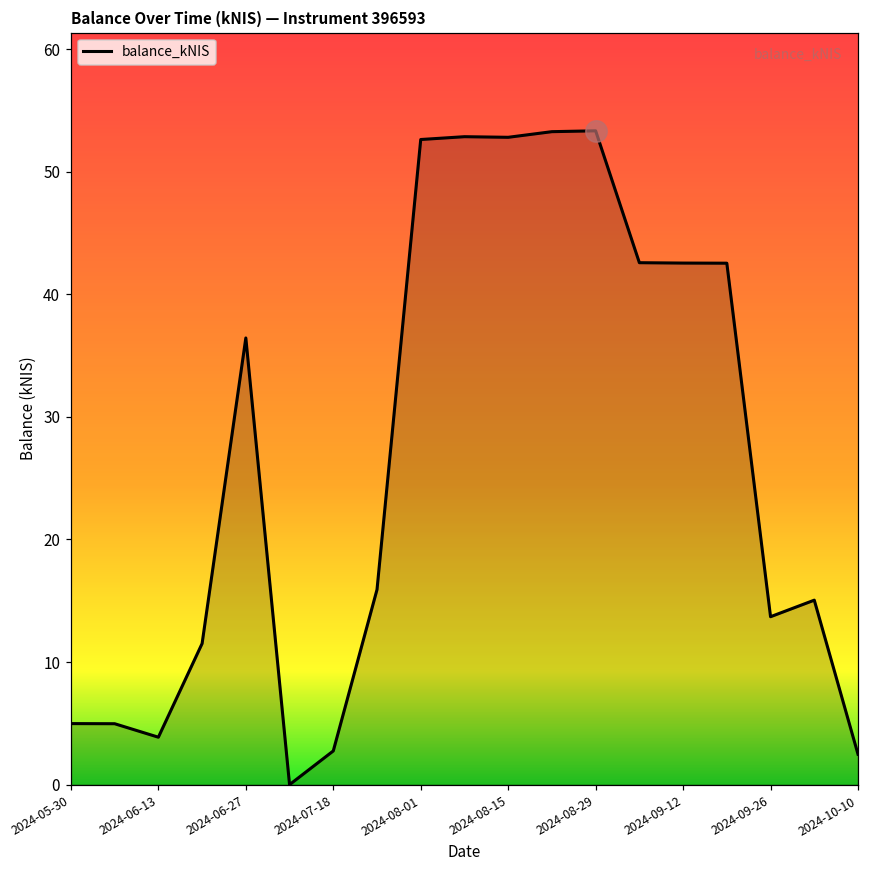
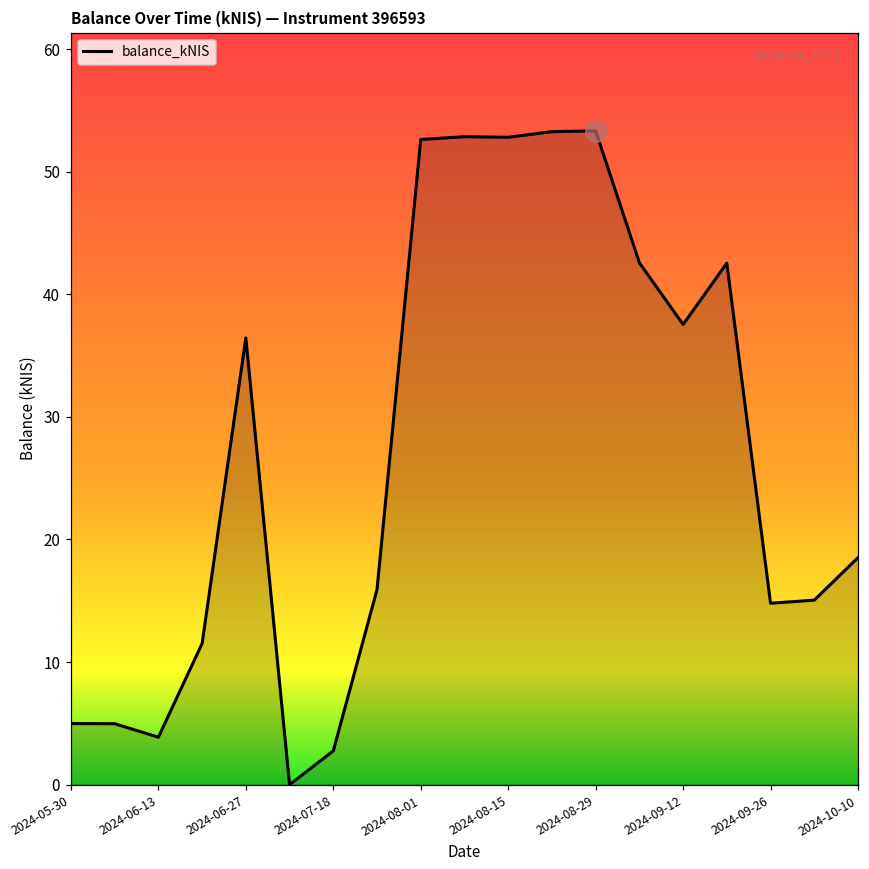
balance_kNIS, 2024-09-12: 42.6 -> 37.5
balance_kNIS, 2024-09-26: 13.7 -> 14.8
balance_kNIS, 2024-10-10: 2.5 -> 18.5
